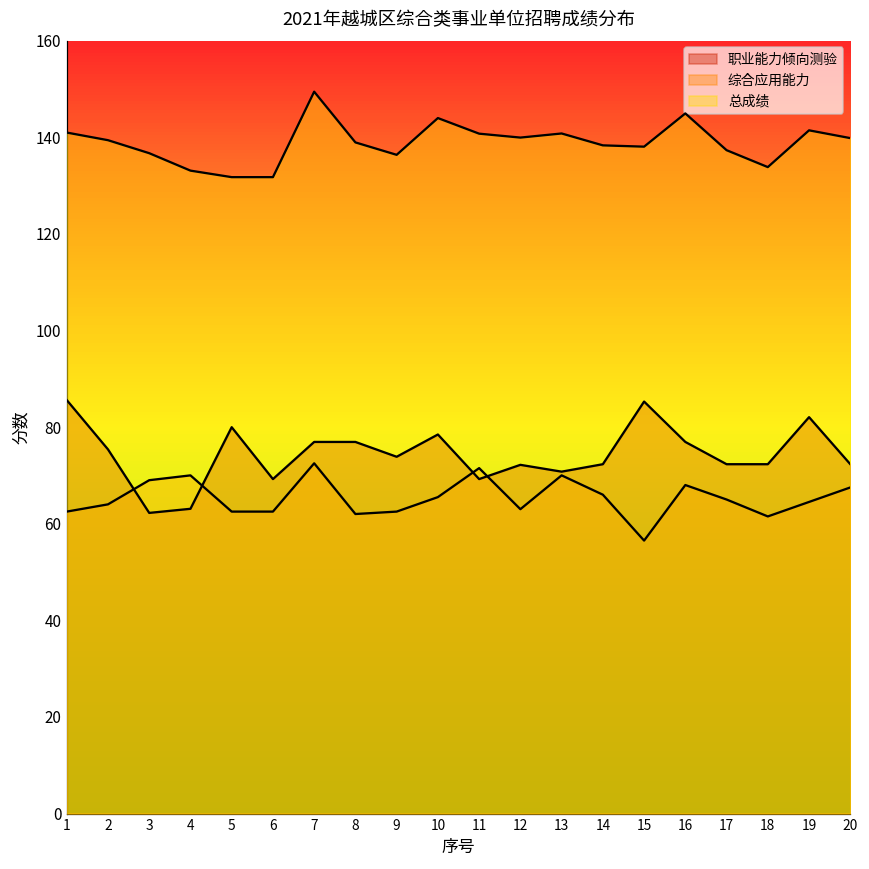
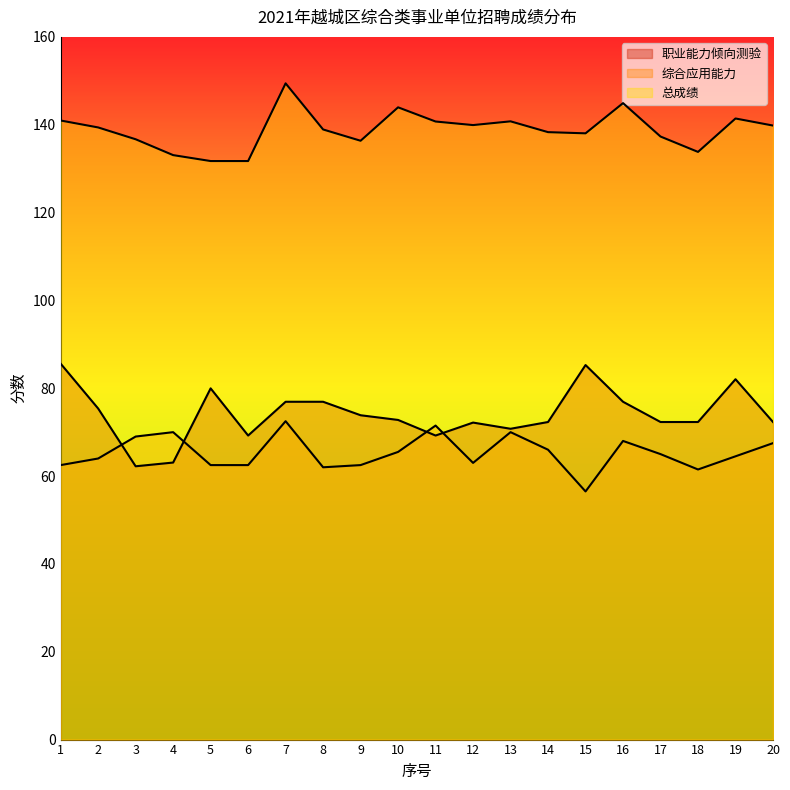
职业能力倾向测验, 10: 78 -> 73
